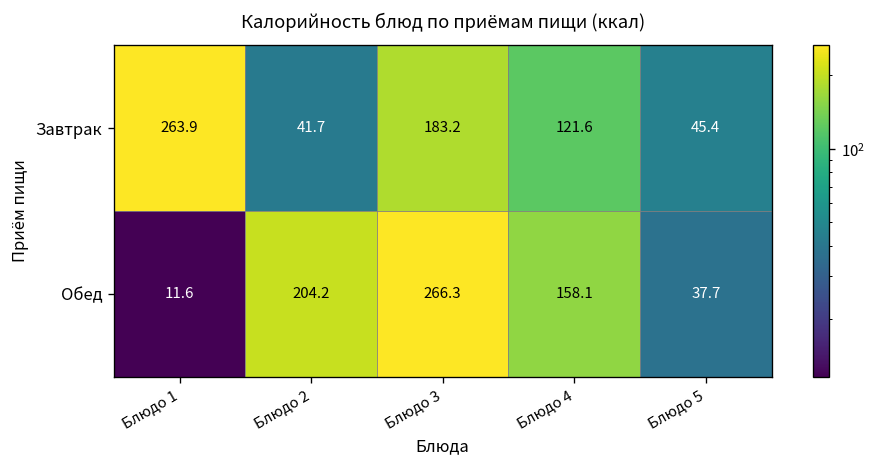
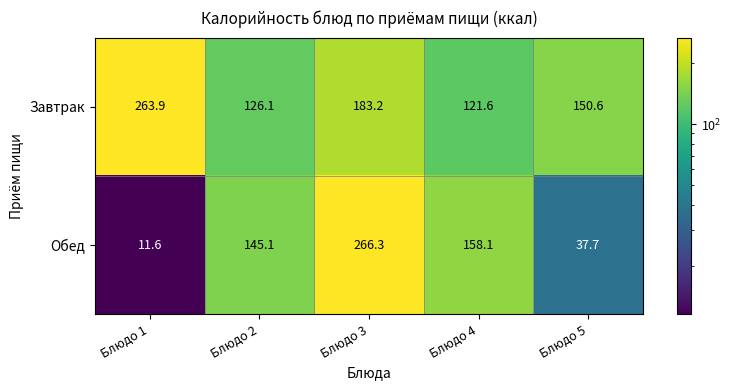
Завтрак, Блюдо 2: 41.7 -> 126.1
Завтрак, Блюдо 5: 45.4 -> 150.6
Обед, Блюдо 2: 204.2 -> 145.1
